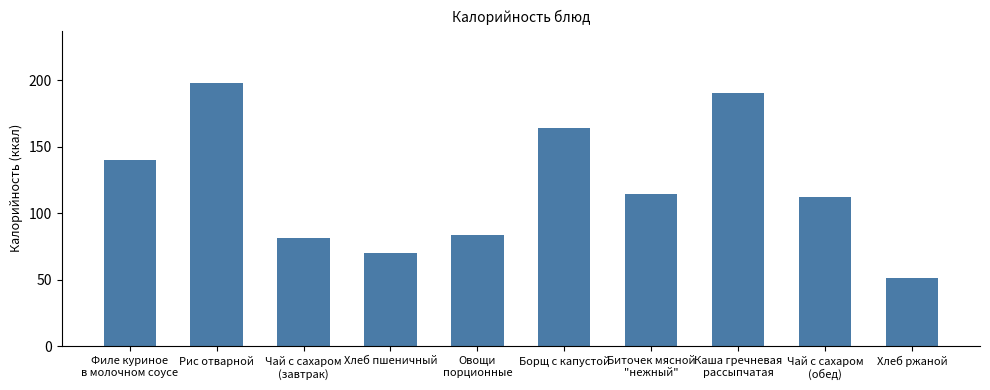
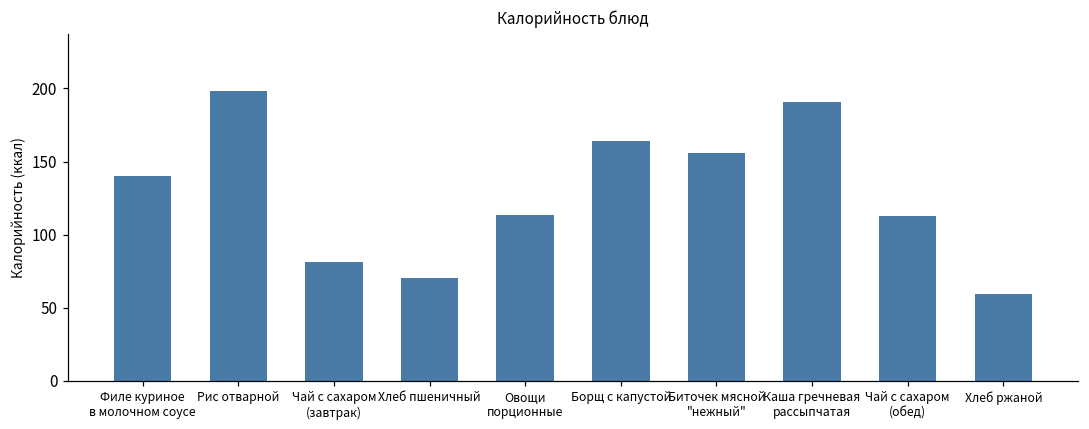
Овощи порционные: 83 -> 114
Биточек мясной "нежный": 115 -> 156
Хлеб ржаной: 51 -> 60
